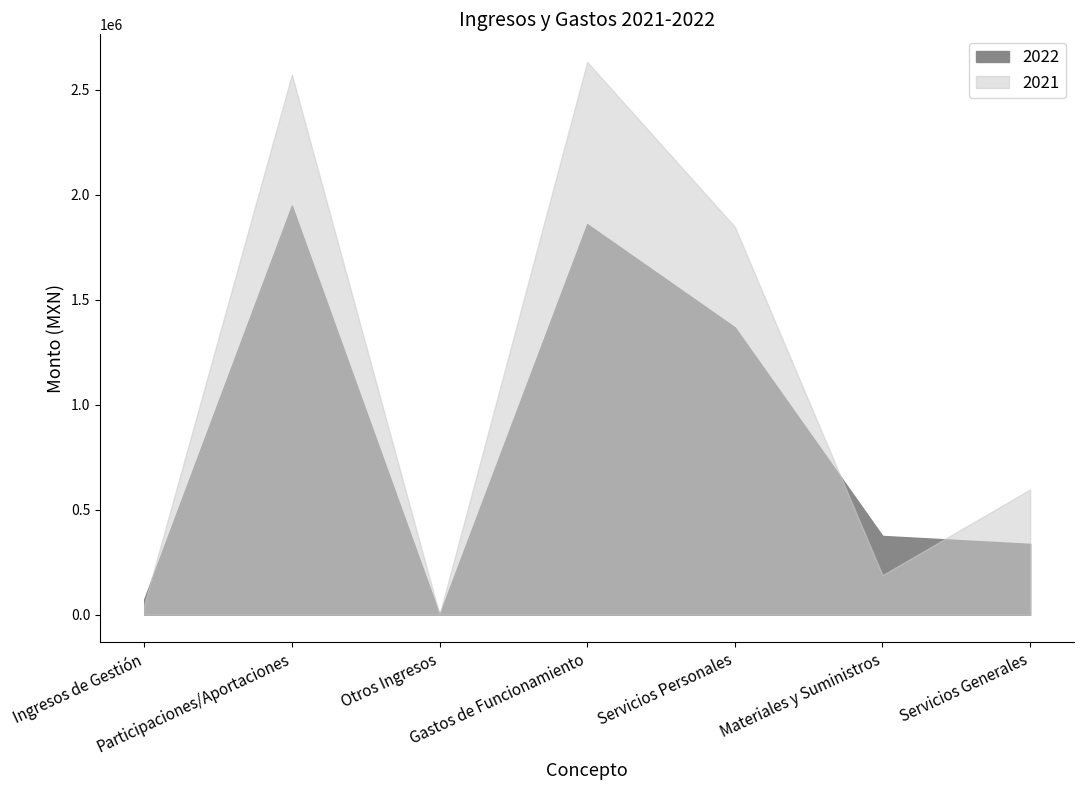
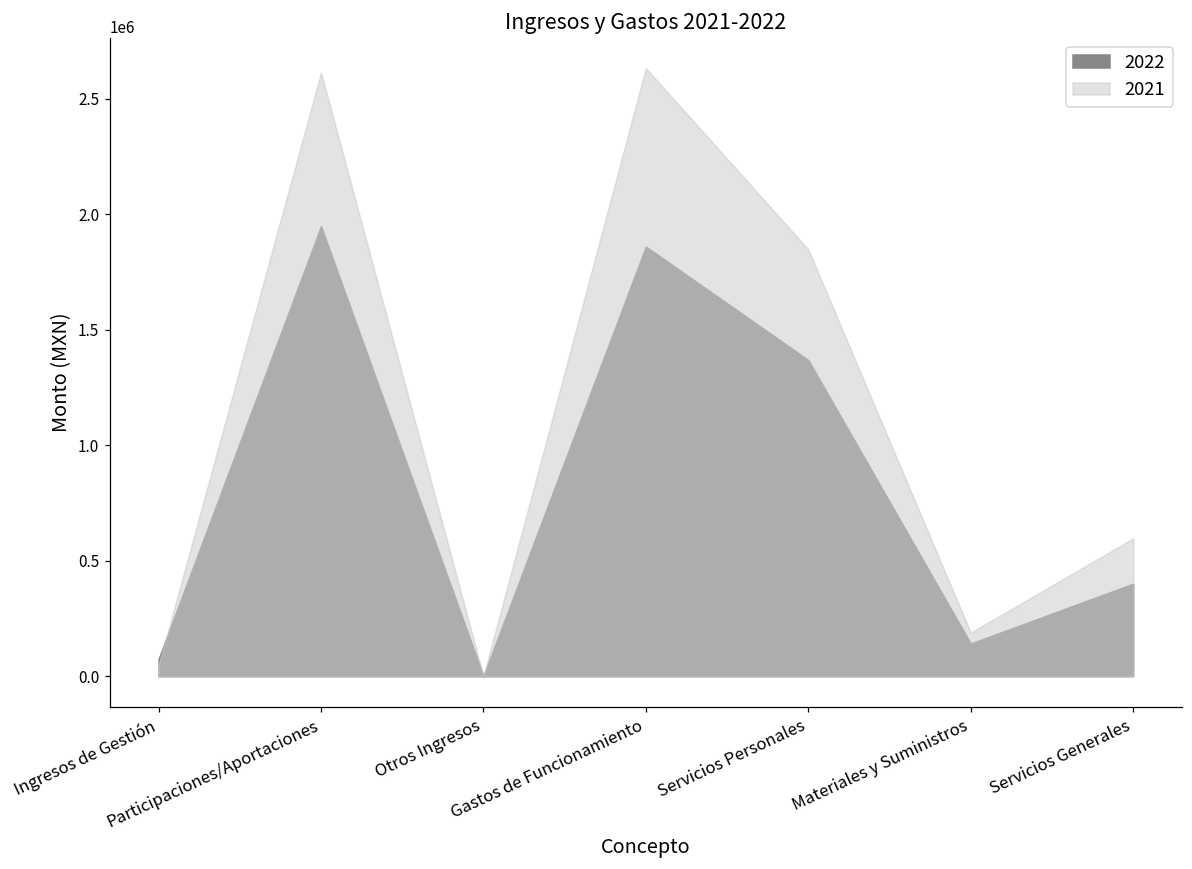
2021, Participaciones/Aportaciones: 2570000 -> 2610000
2022, Materiales y Suministros: 380000 -> 140000
2022, Servicios Generales: 340000 -> 400000
